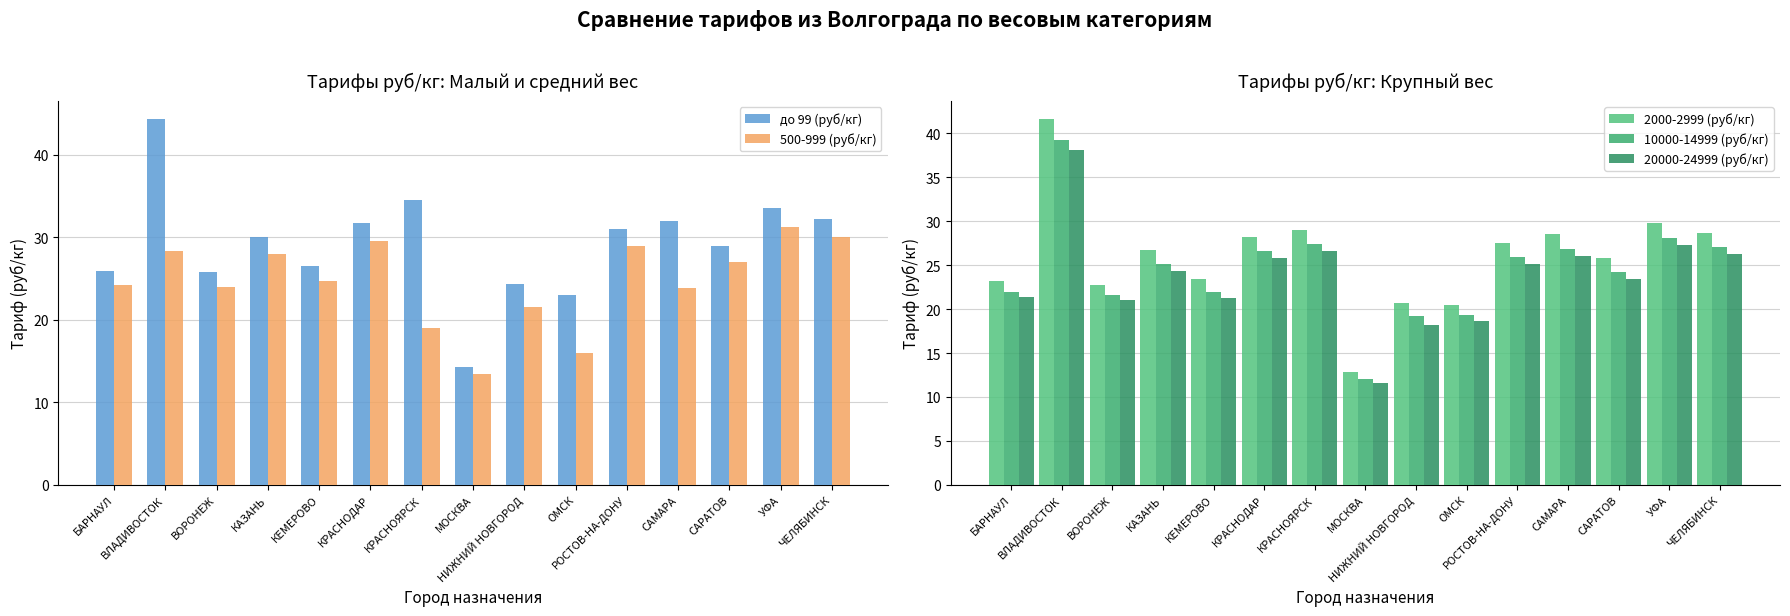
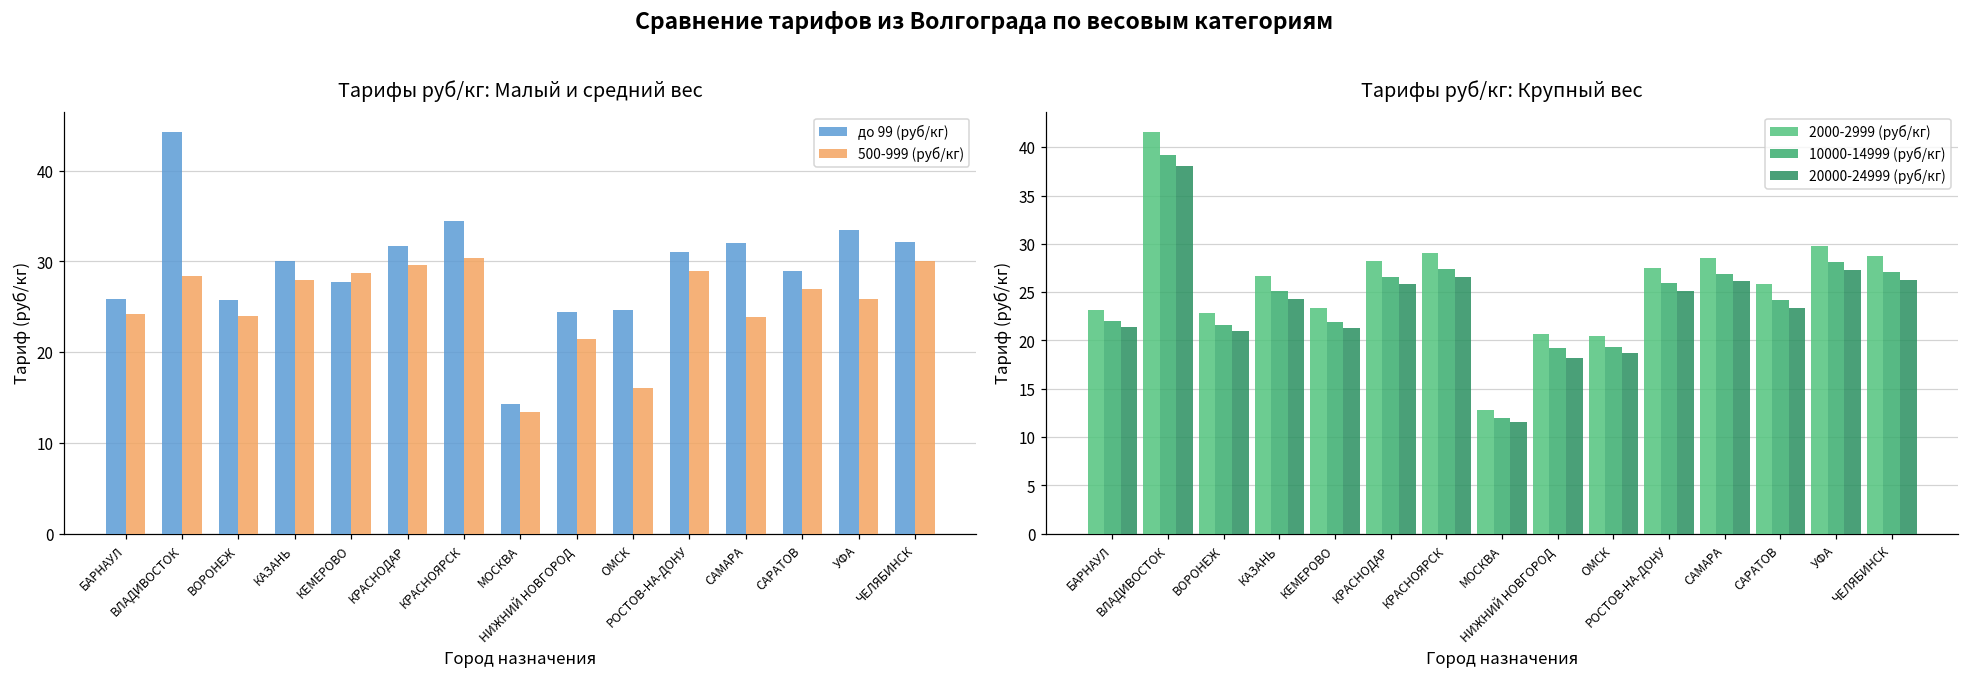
Тарифы руб/кг: Малый и средний вес, до 99 (руб/кг), КЕМЕРОВО: 27 -> 28
Тарифы руб/кг: Малый и средний вес, 500-999 (руб/кг), КЕМЕРОВО: 25 -> 29
Тарифы руб/кг: Малый и средний вес, 500-999 (руб/кг), КРАСНОЯРСК: 19 -> 30
Тарифы руб/кг: Малый и средний вес, до 99 (руб/кг), ОМСК: 23 -> 25
Тарифы руб/кг: Малый и средний вес, 500-999 (руб/кг), УФА: 31 -> 26
